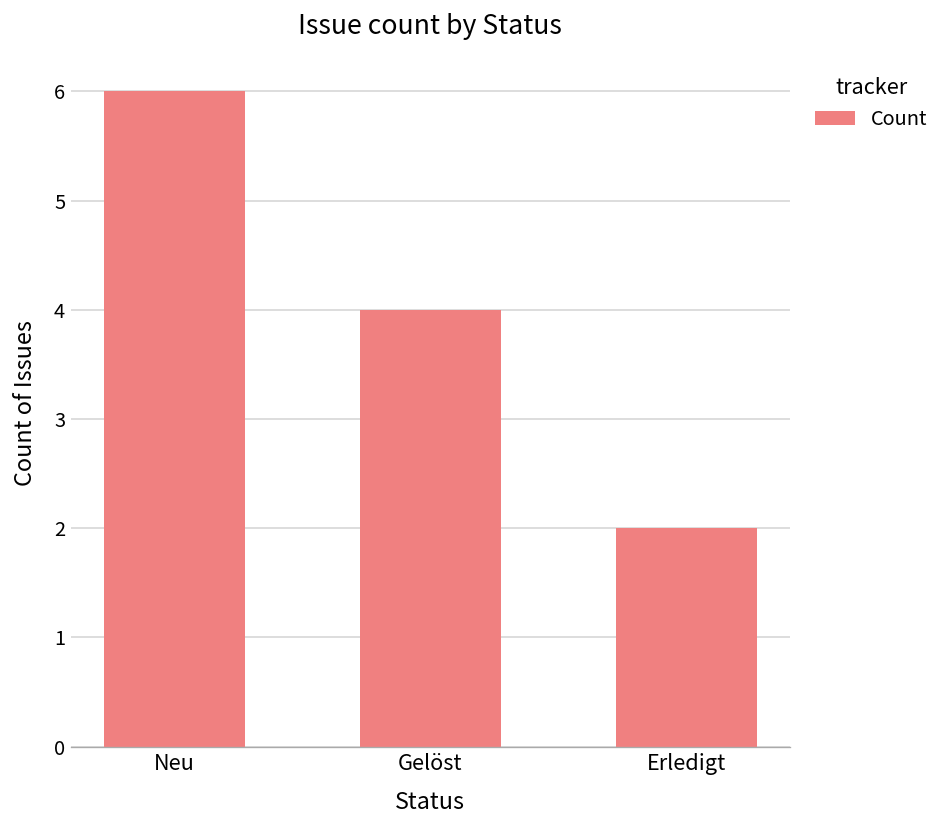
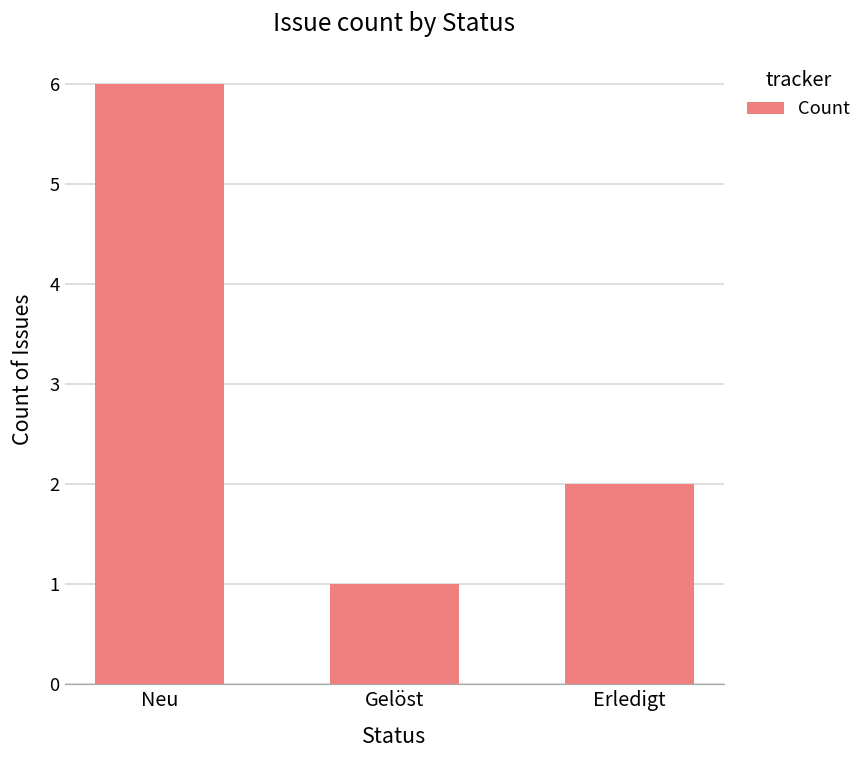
Gelöst: 4 -> 1
